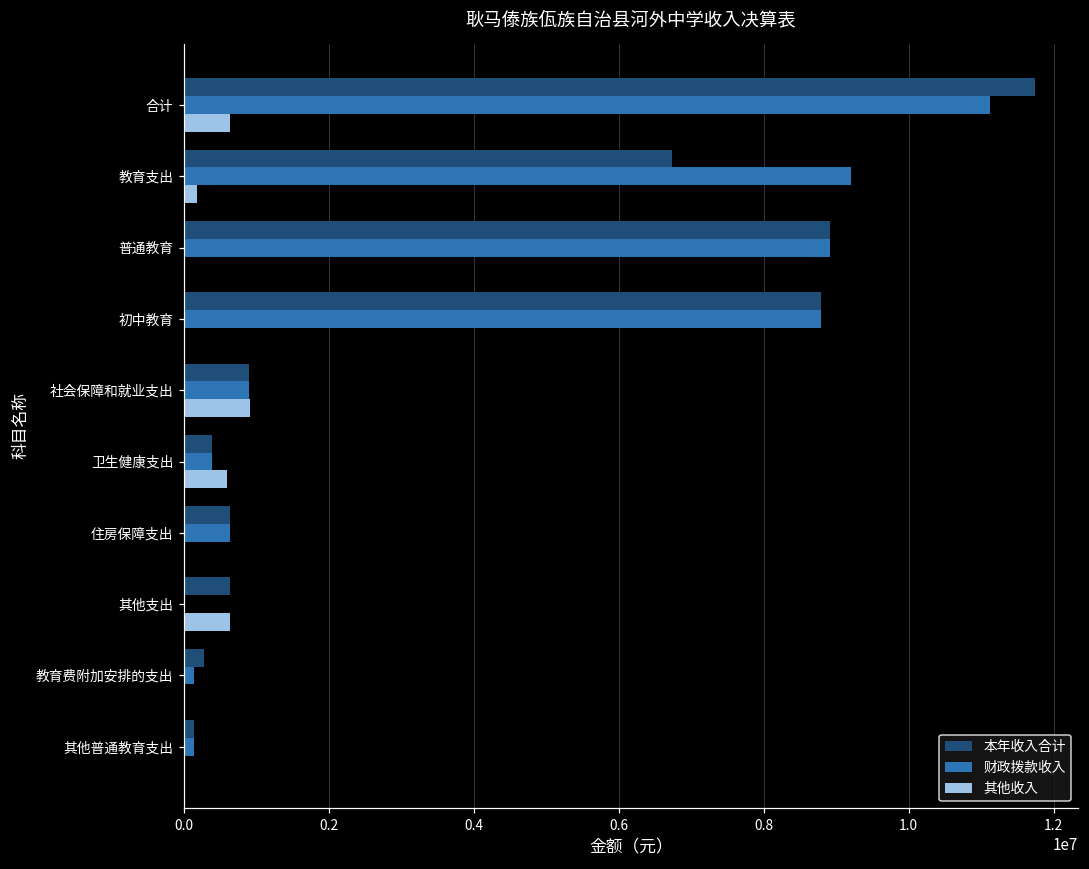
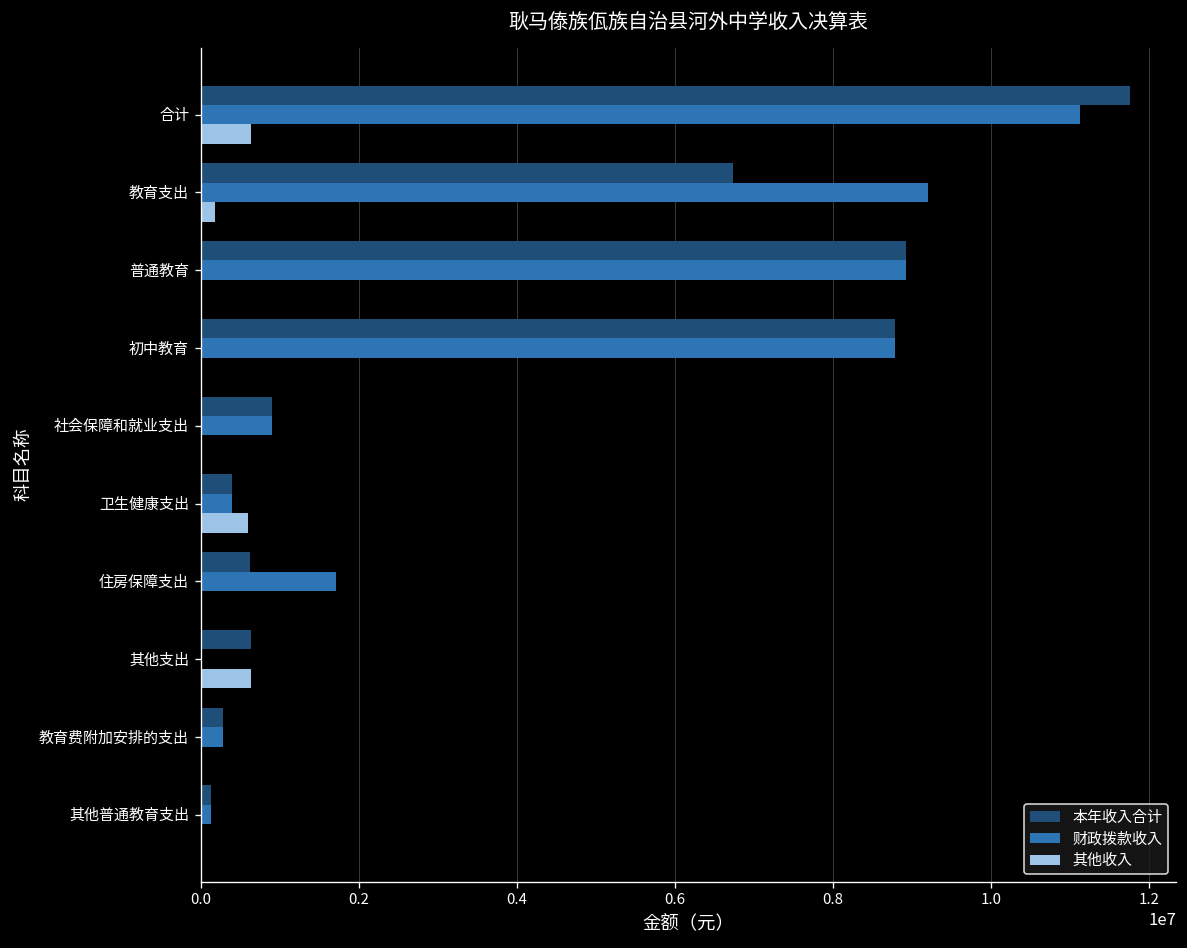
其他收入, 社会保障和就业支出: 900000 -> 0
财政拨款收入, 住房保障支出: 600000 -> 1700000
财政拨款收入, 教育费附加安排的支出: 100000 -> 300000
